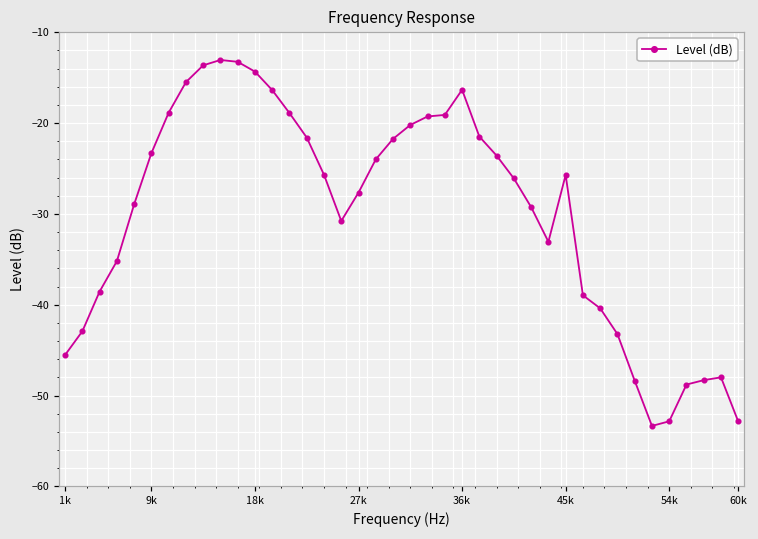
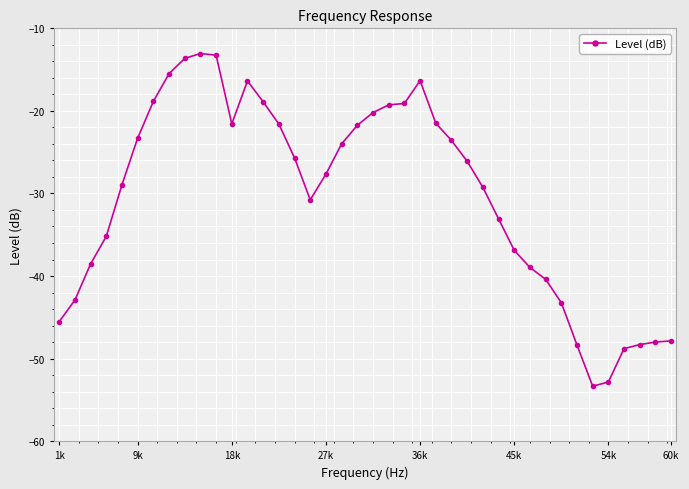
18k: -14 -> -22
45k: -26 -> -37
60k: -53 -> -48
